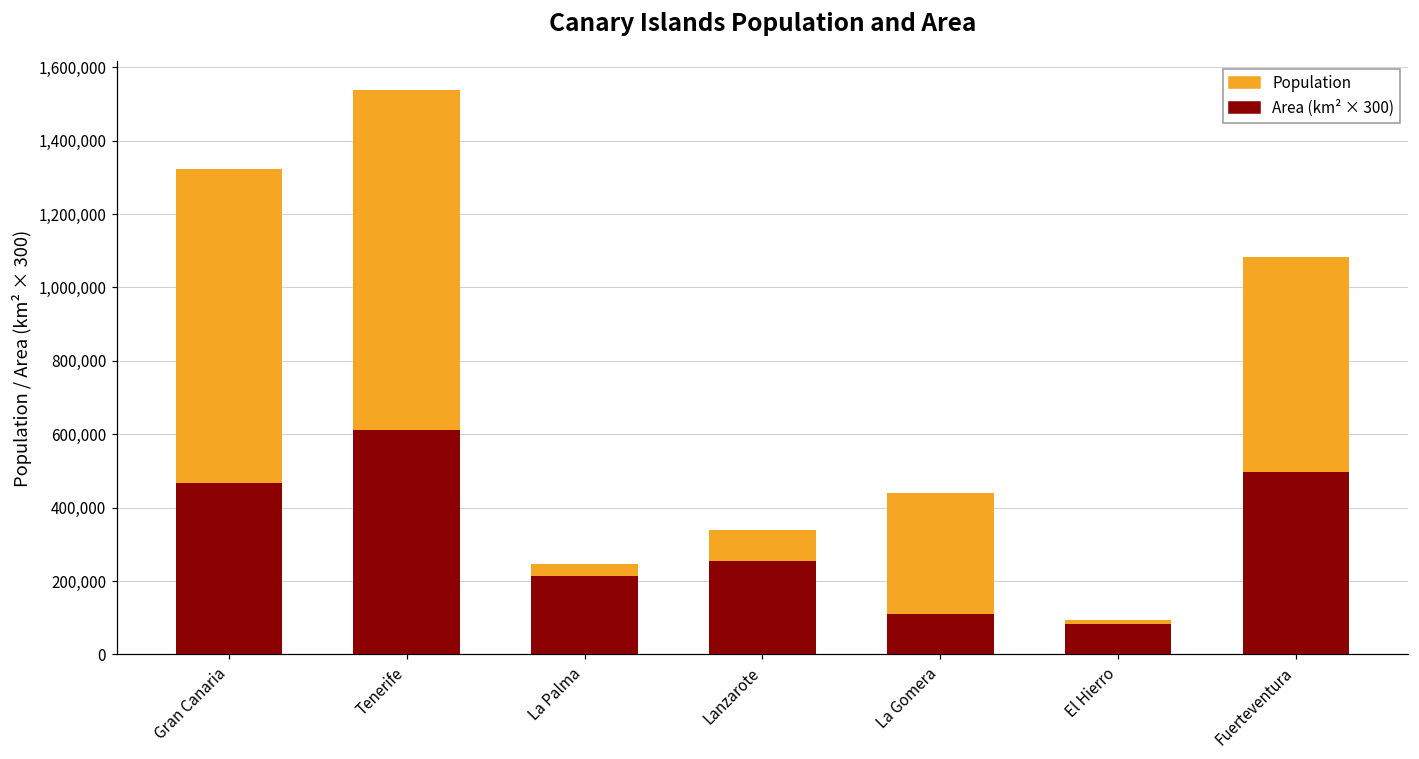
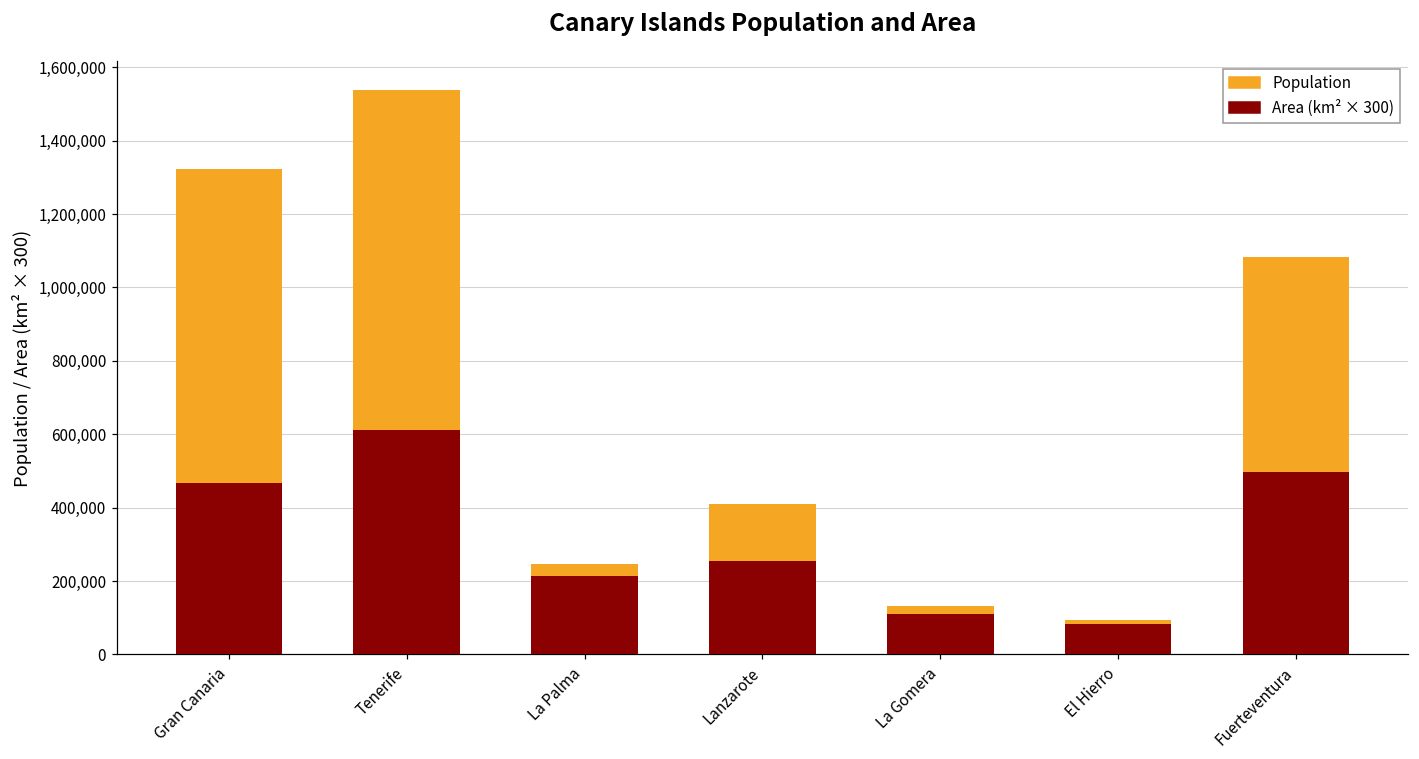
Population, Lanzarote: 80,000 -> 160,000
Population, La Gomera: 330,000 -> 20,000
